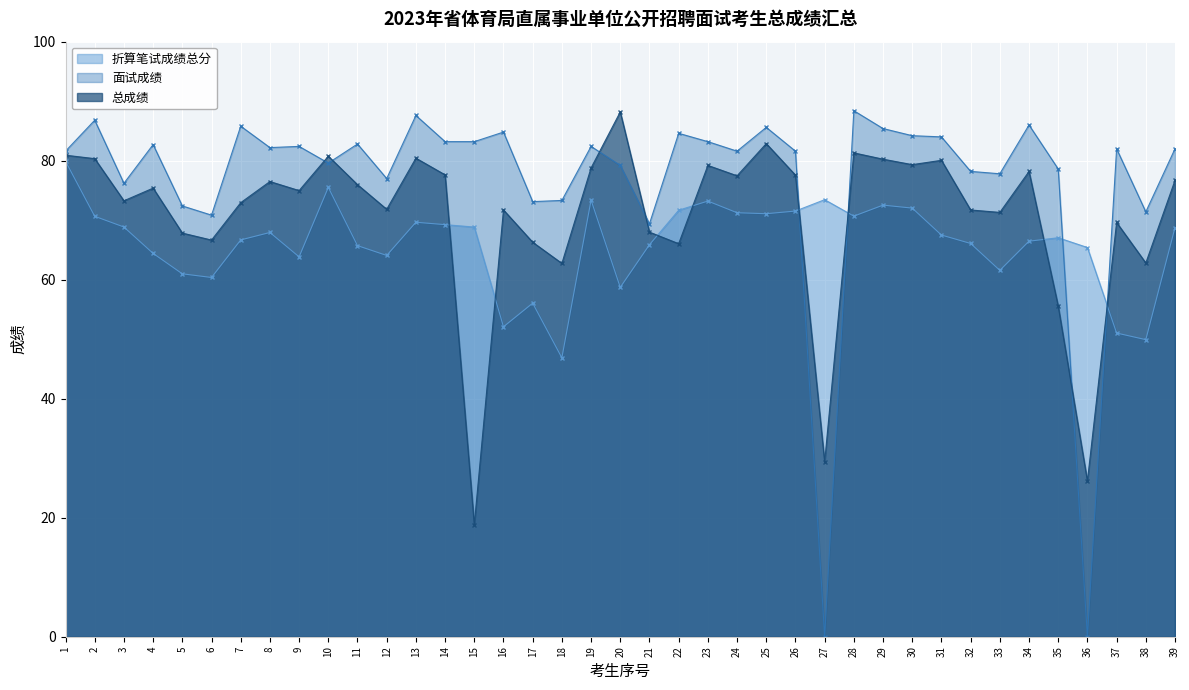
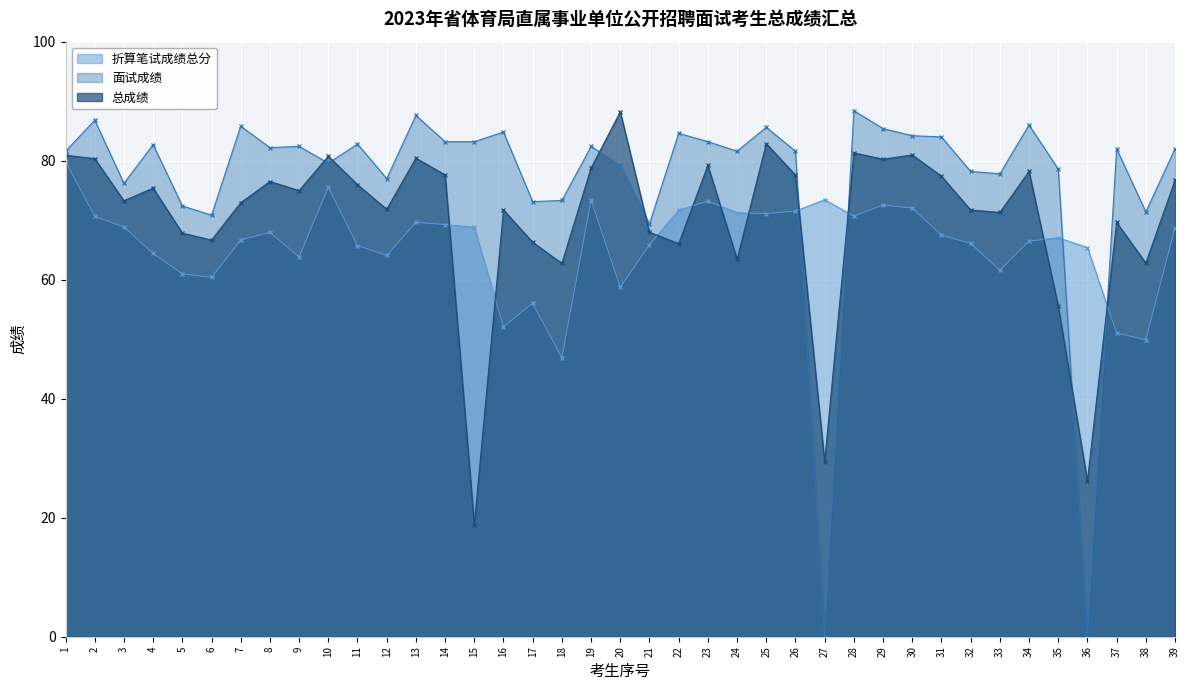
总成绩, 24: 77 -> 63
总成绩, 30: 79 -> 81
总成绩, 31: 80 -> 77
